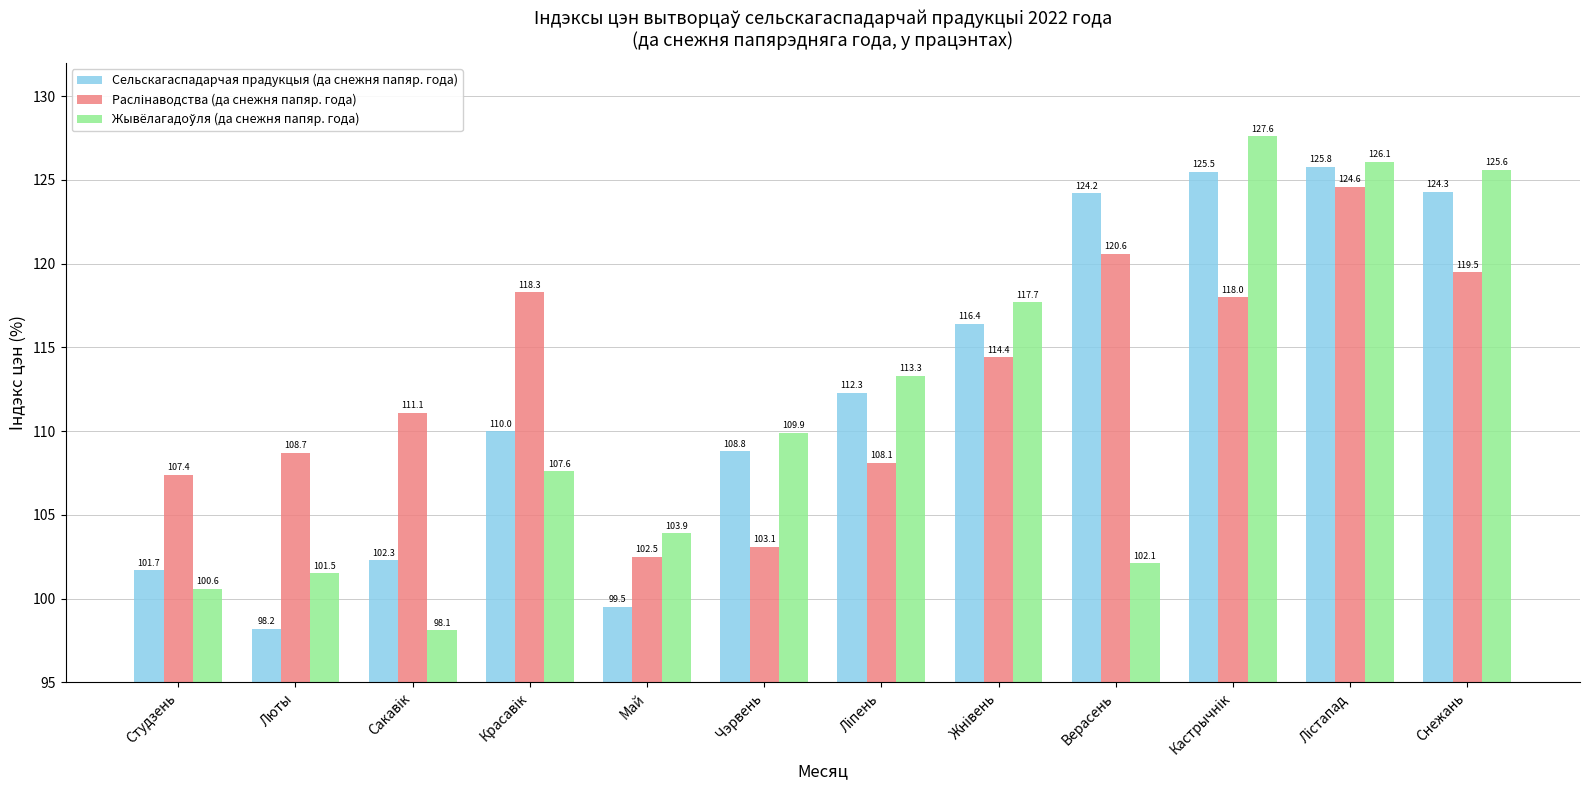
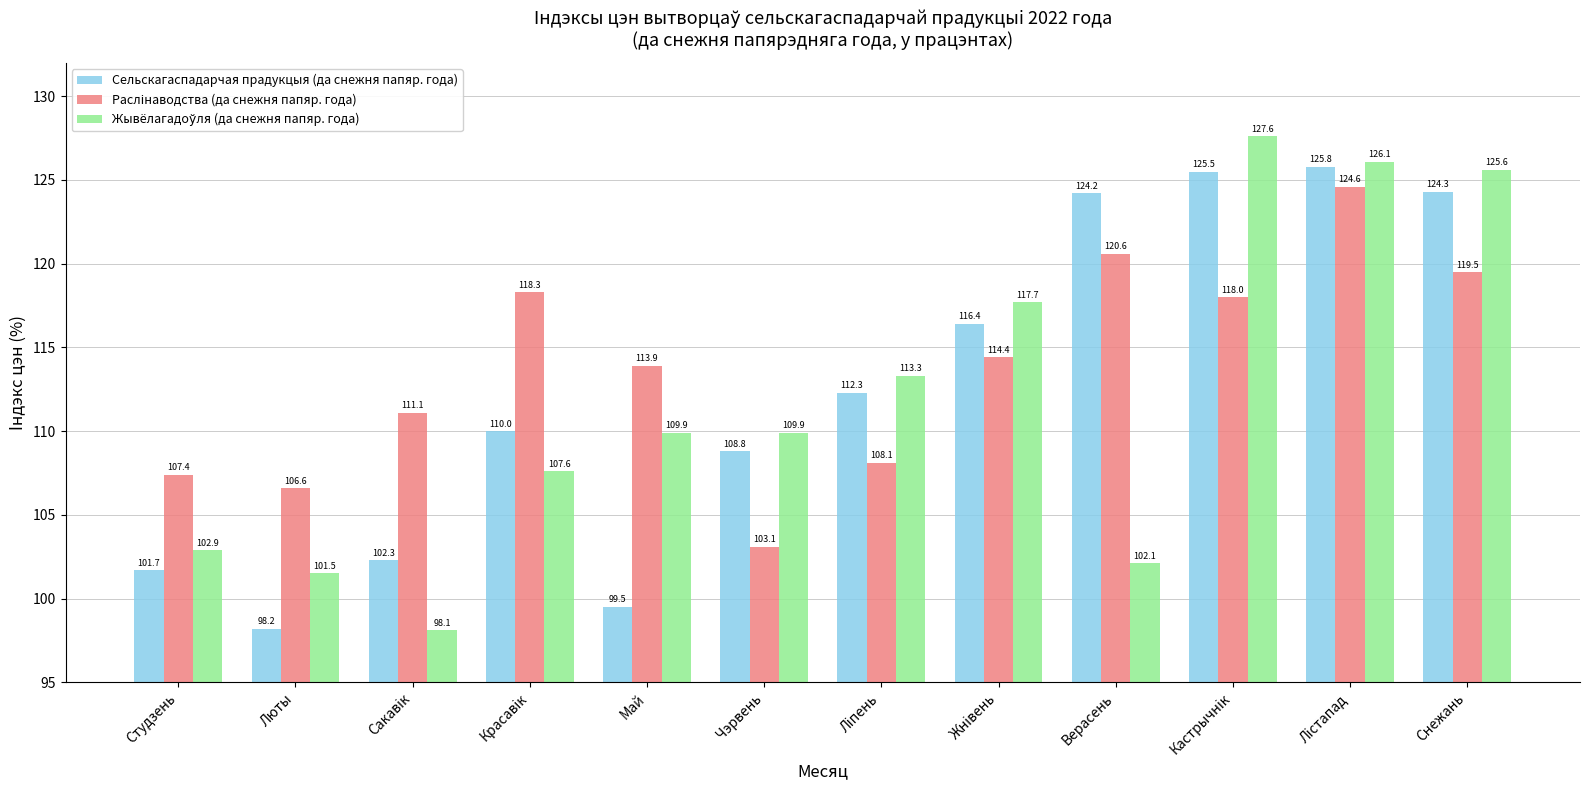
Жывёлагадоўля (да снежня папяр. года), Студзень: 100.6 -> 102.9
Раслінаводства (да снежня папяр. года), Люты: 108.7 -> 106.6
Раслінаводства (да снежня папяр. года), Май: 102.5 -> 113.9
Жывёлагадоўля (да снежня папяр. года), Май: 103.9 -> 109.9
